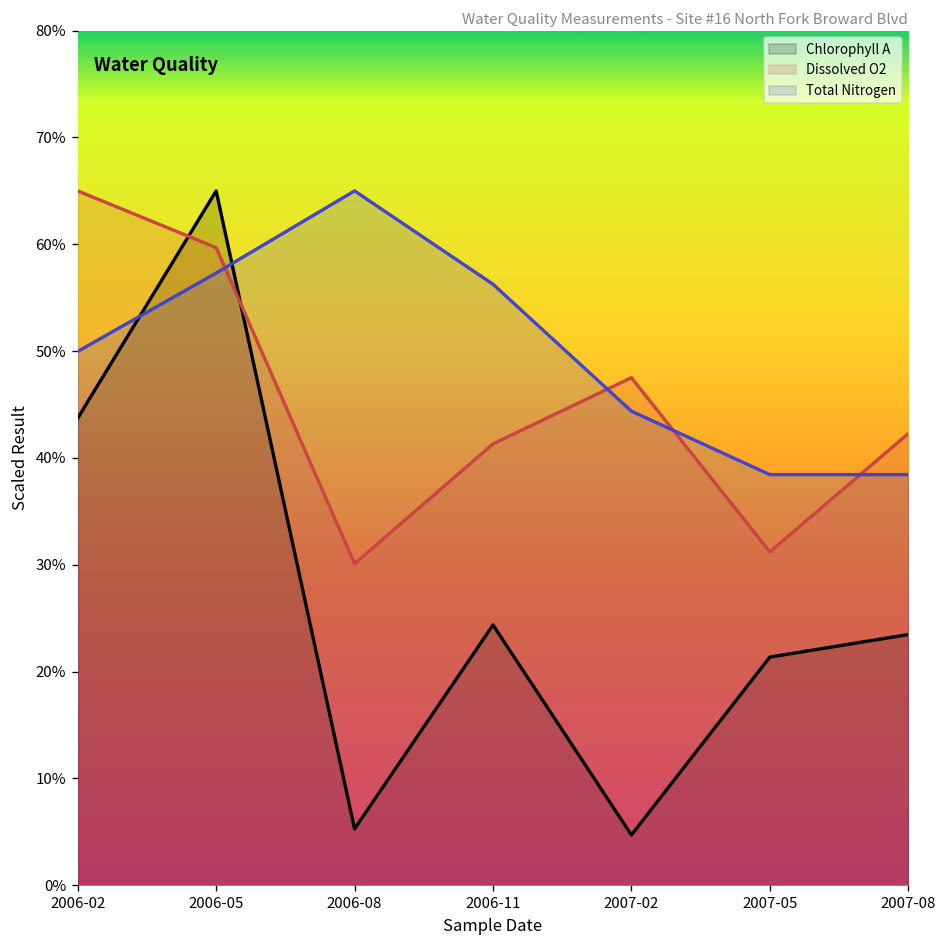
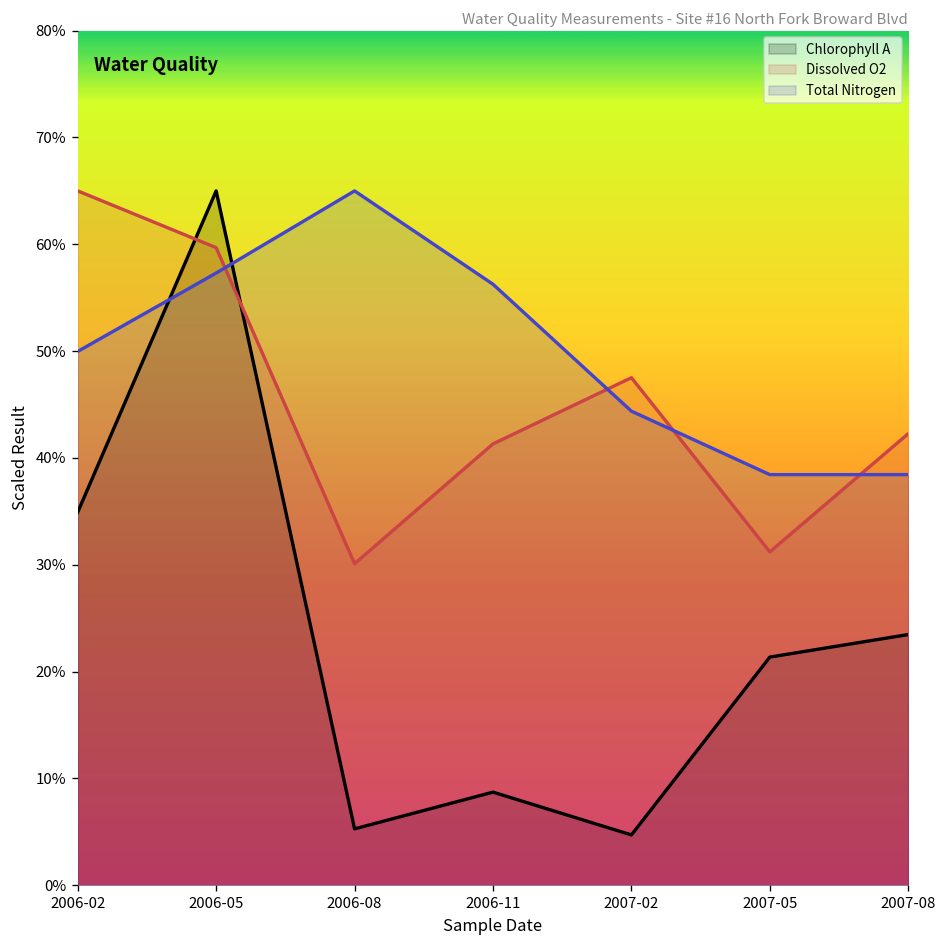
Chlorophyll A, 2006-02: 44% -> 35%
Chlorophyll A, 2006-11: 24% -> 9%
